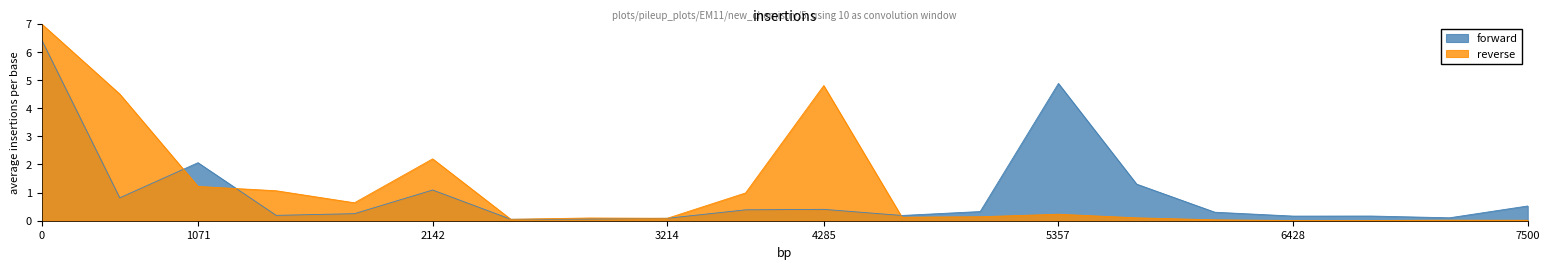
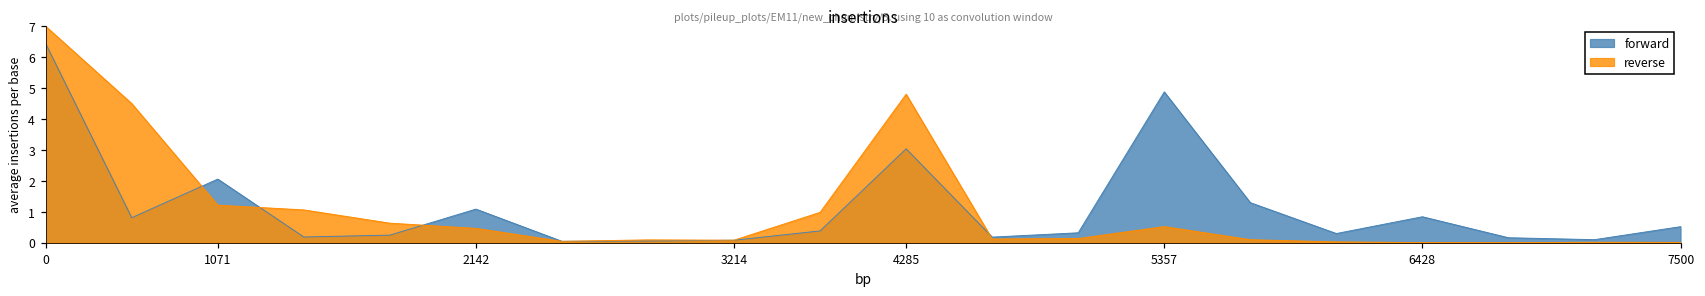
reverse, 2142: 2.2 -> 0.5
forward, 4285: 0.4 -> 3.0
reverse, 5357: 0.2 -> 0.5
forward, 6428: 0.2 -> 0.8
